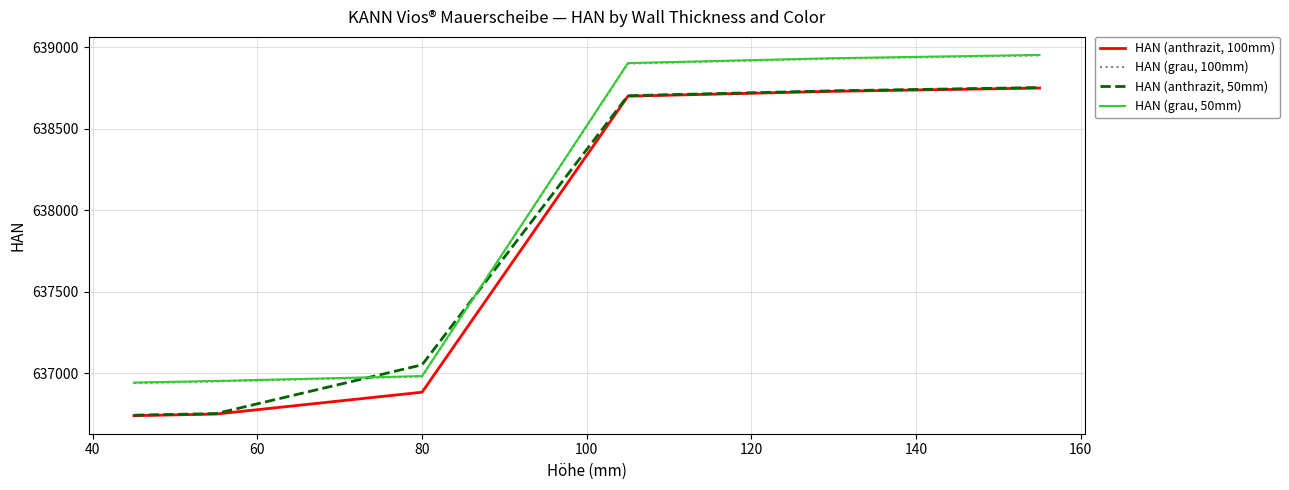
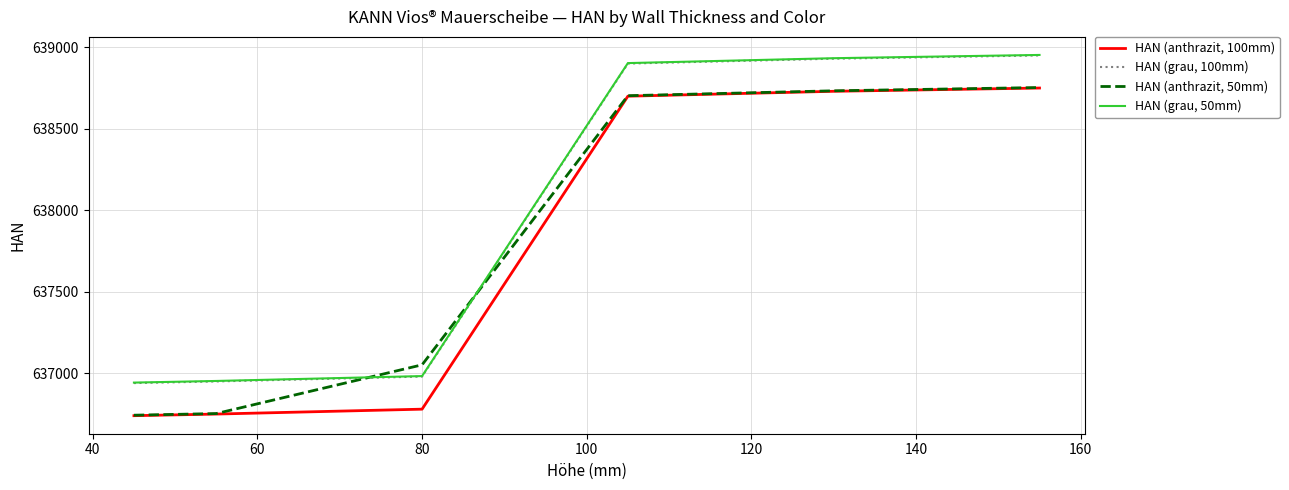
HAN (anthrazit, 100mm), 80: 636880 -> 636780
